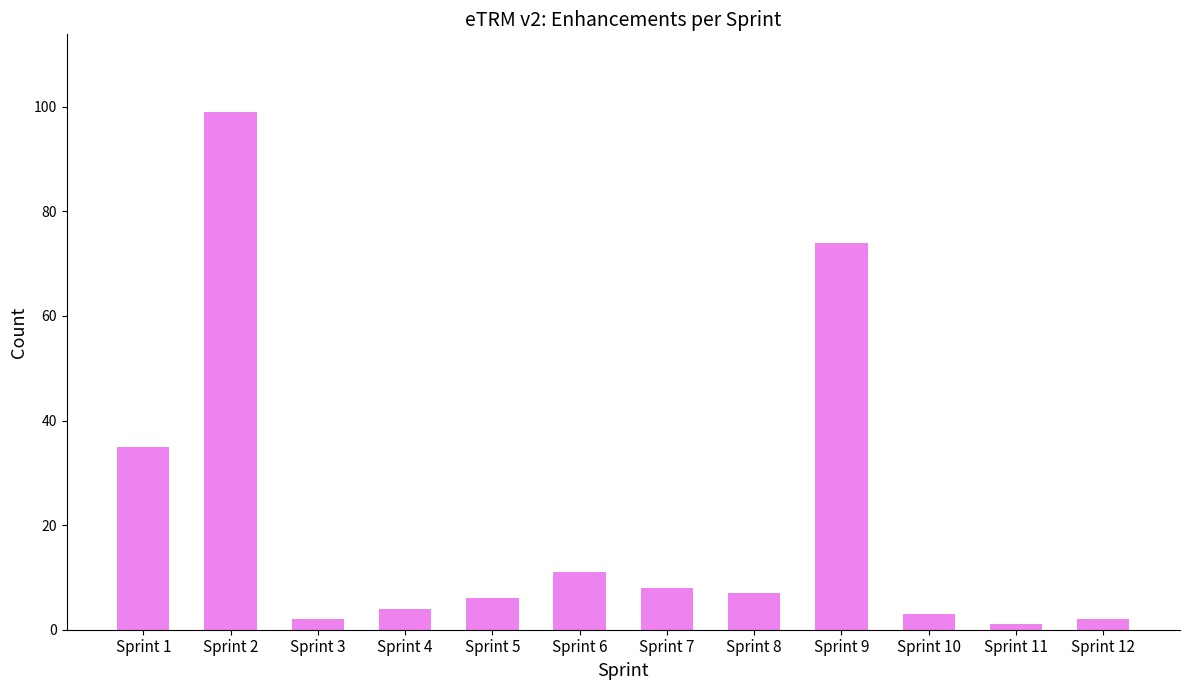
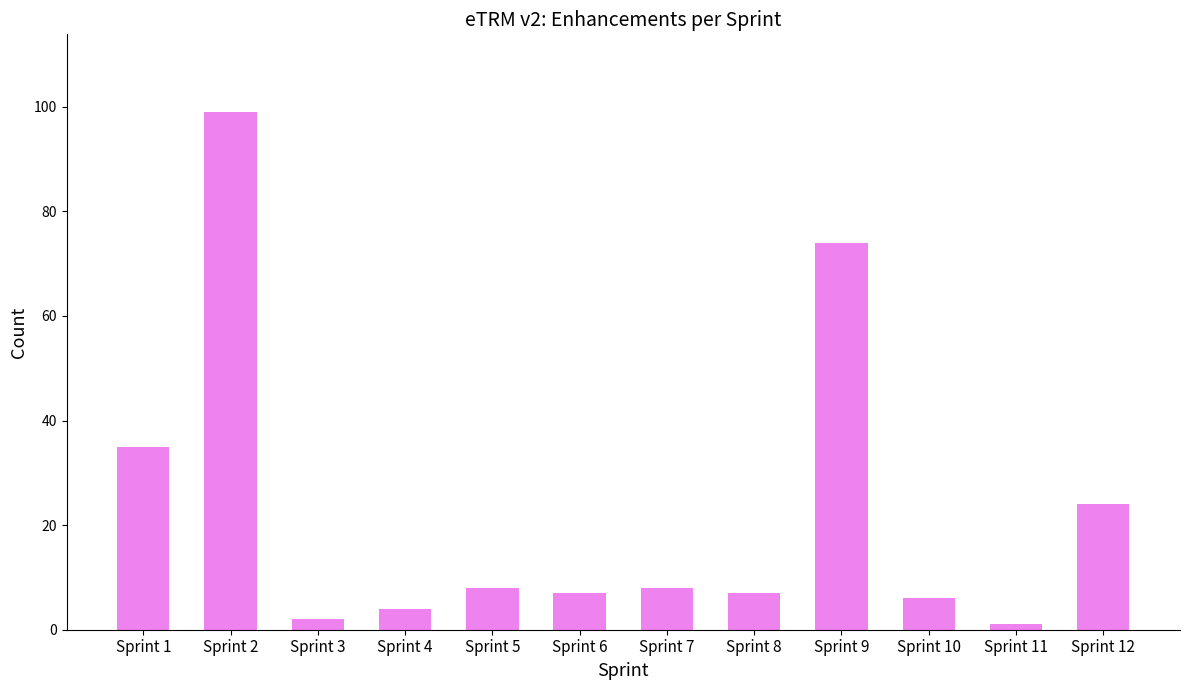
Sprint 5: 6 -> 8
Sprint 6: 11 -> 7
Sprint 10: 3 -> 6
Sprint 12: 2 -> 24
